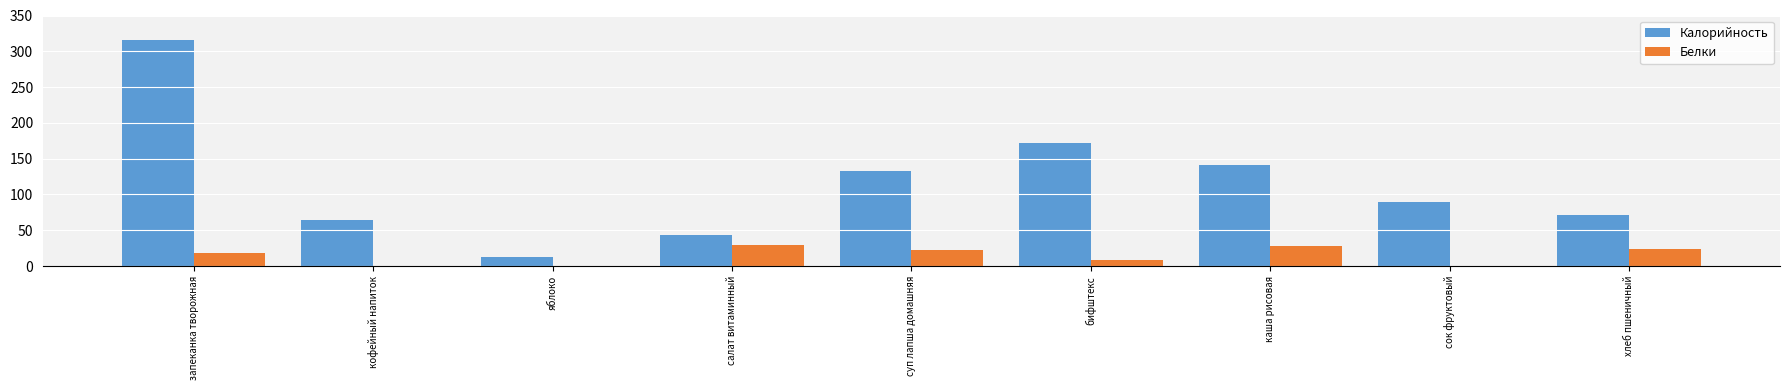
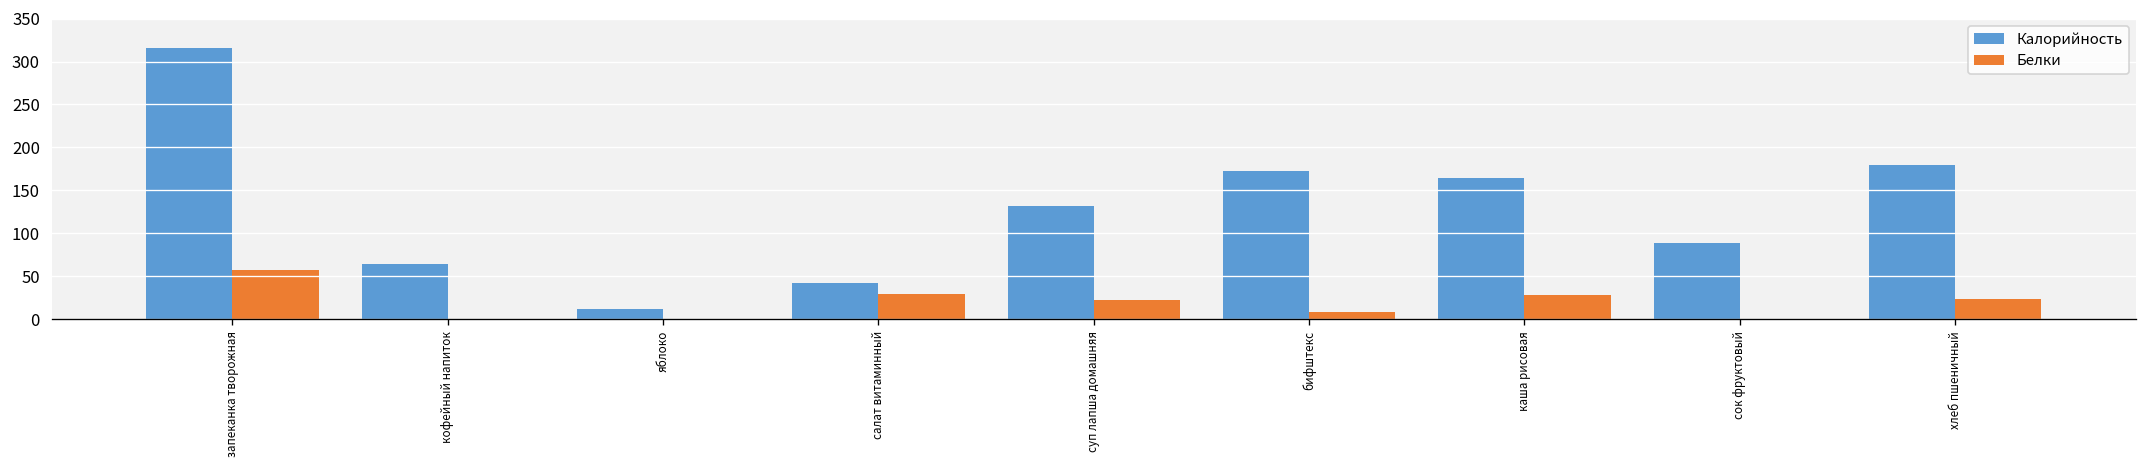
Белки, запеканка творожная: 20 -> 60
Калорийность, каша рисовая: 140 -> 160
Калорийность, хлеб пшеничный: 70 -> 180
